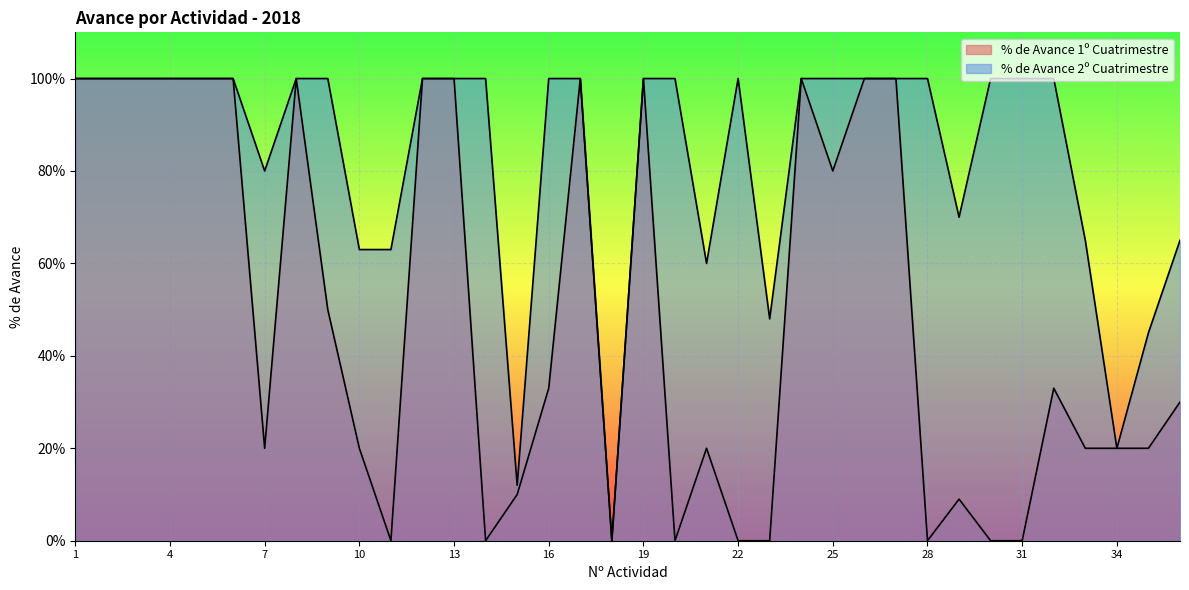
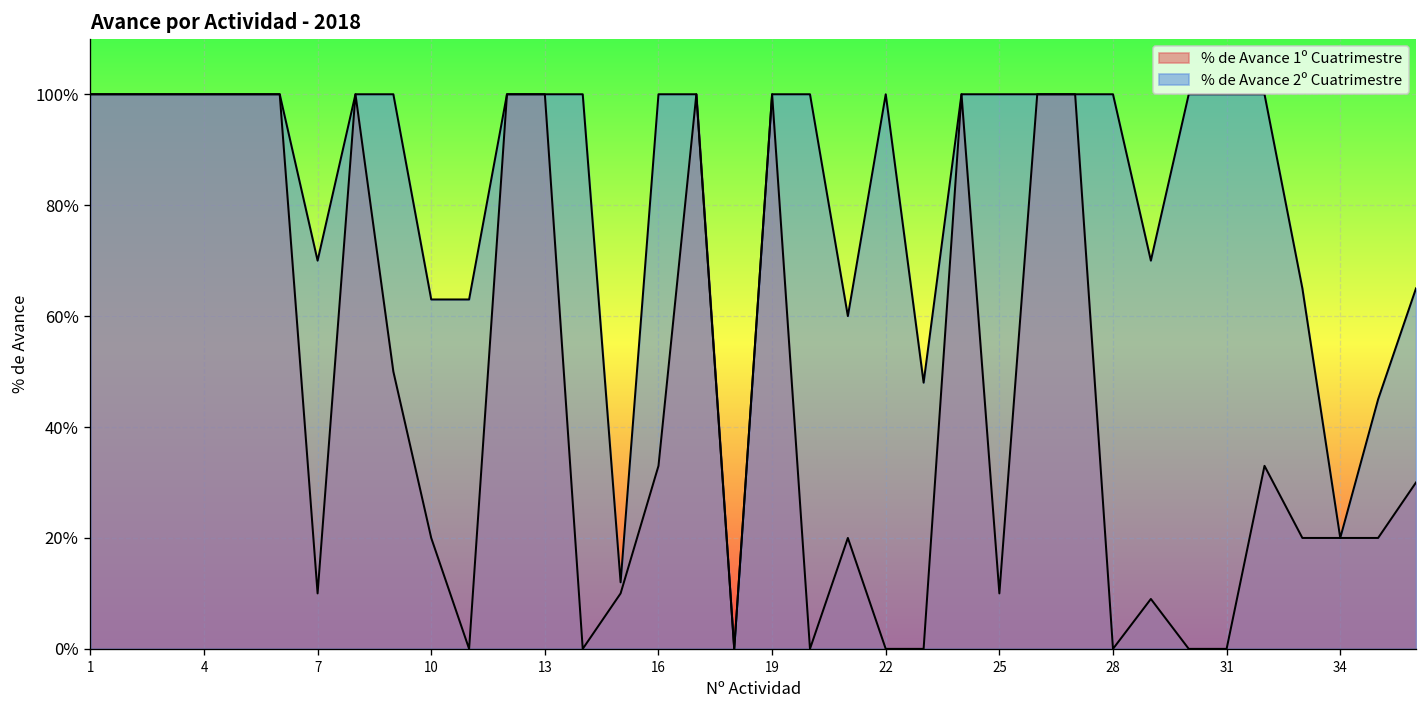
% de Avance 1º Cuatrimestre, 7: 20% -> 10%
% de Avance 2º Cuatrimestre, 7: 80% -> 70%
% de Avance 1º Cuatrimestre, 25: 80% -> 10%
